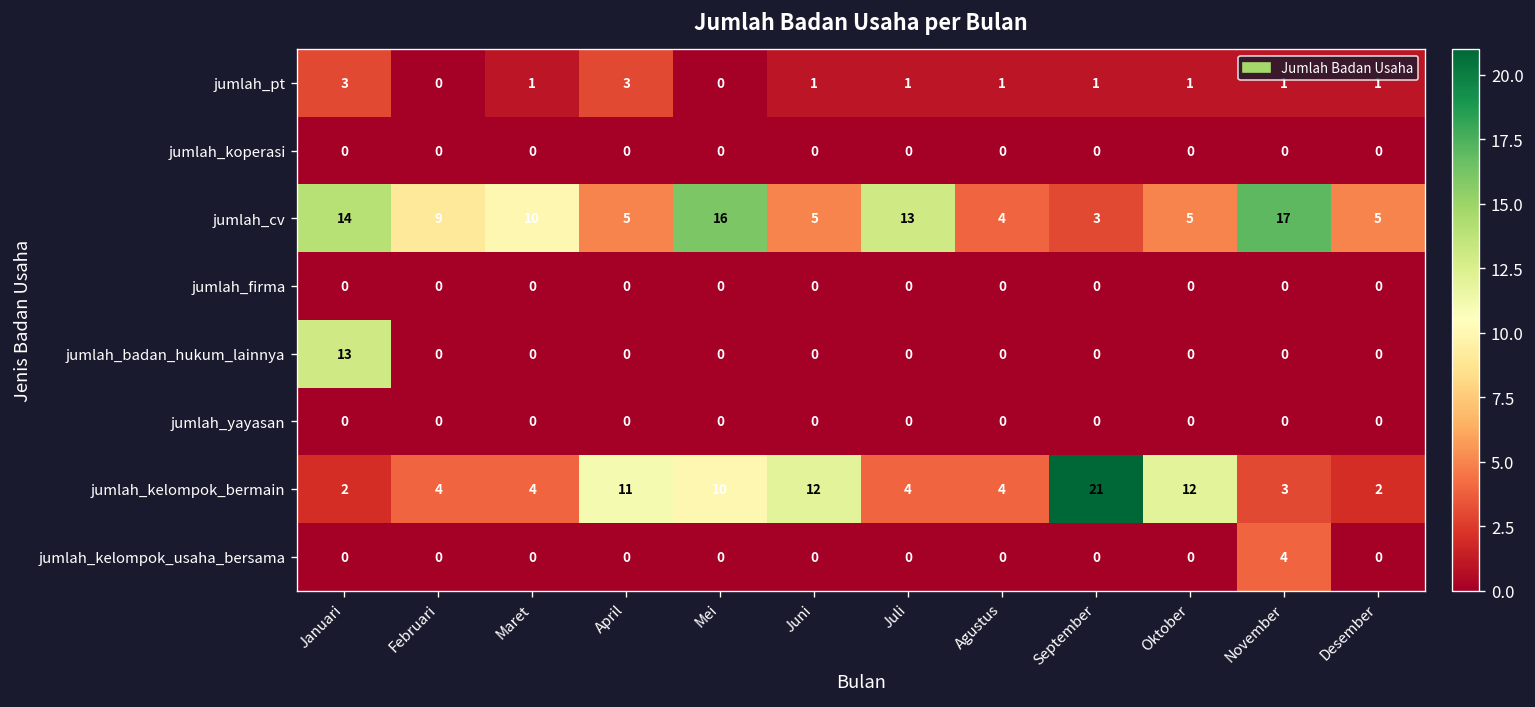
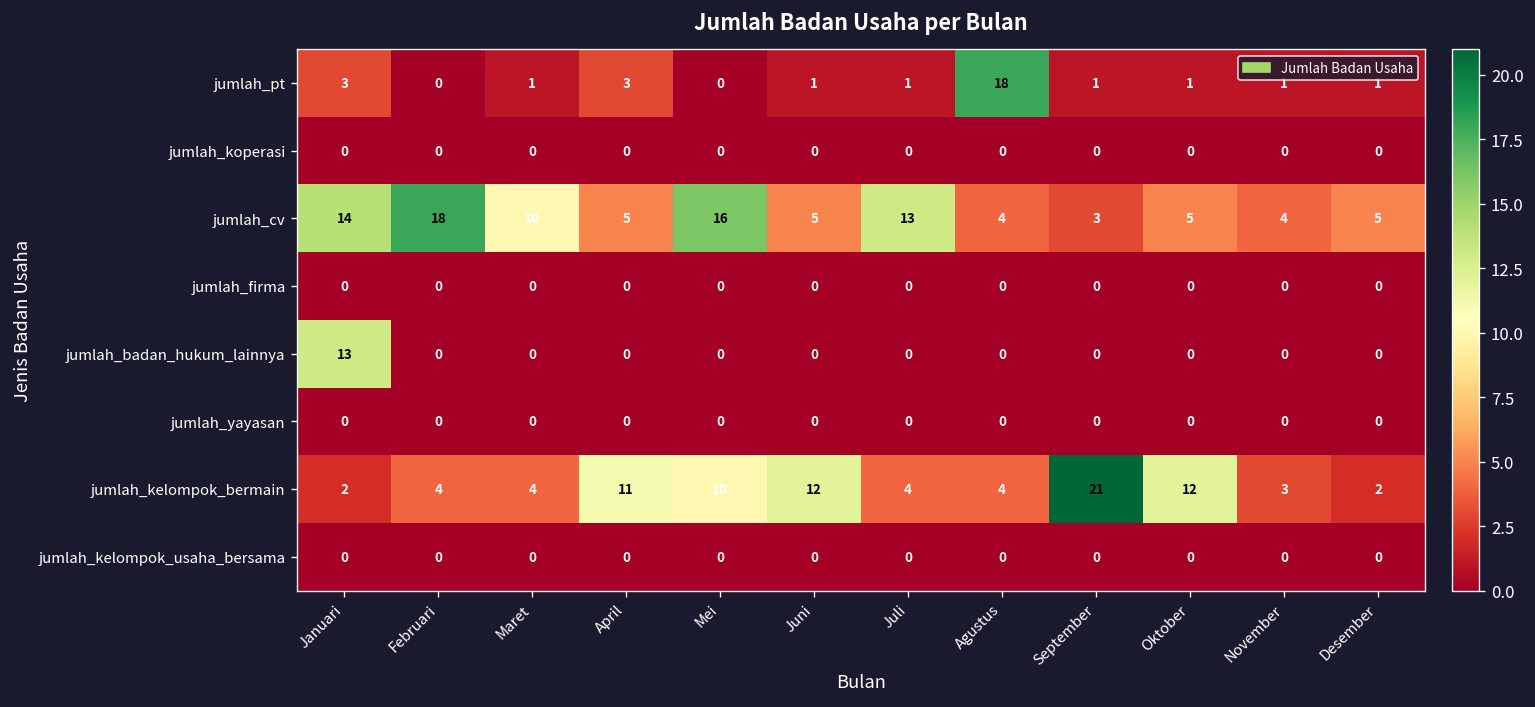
jumlah_pt, Agustus: 1 -> 18
jumlah_cv, Februari: 9 -> 18
jumlah_cv, November: 17 -> 4
jumlah_kelompok_usaha_bersama, November: 4 -> 0
